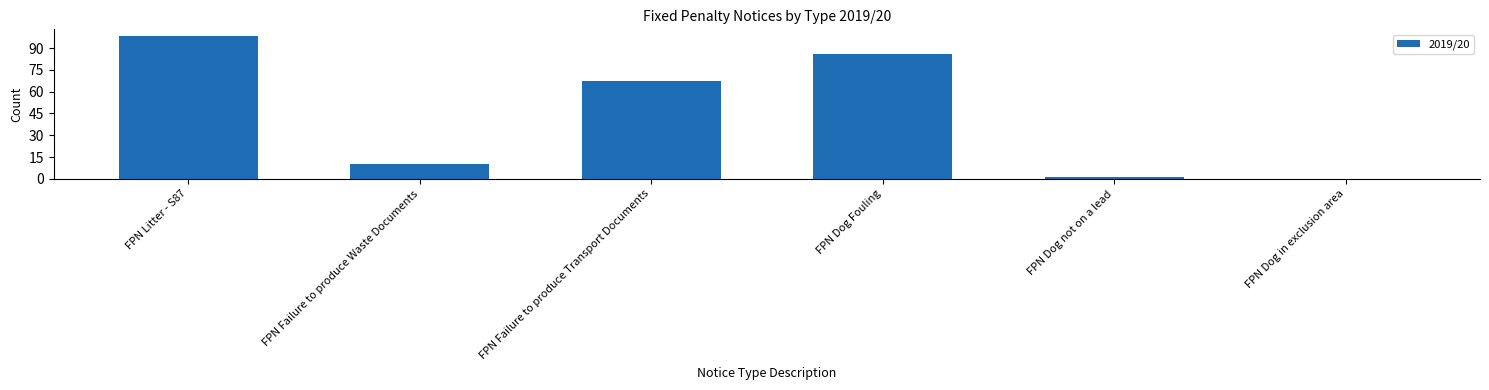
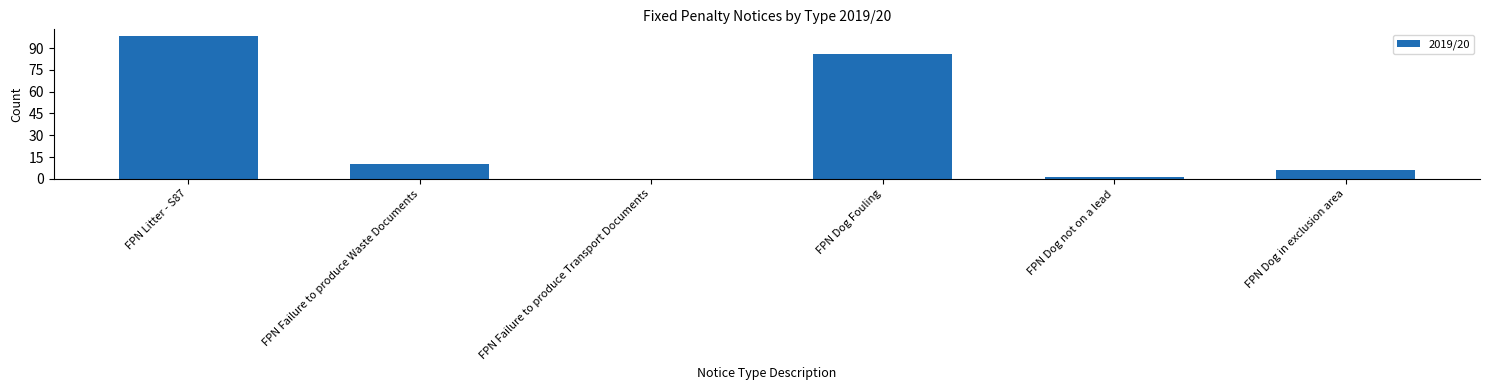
FPN Failure to produce Transport Documents: 67 -> 0
FPN Dog in exclusion area: 0 -> 6
